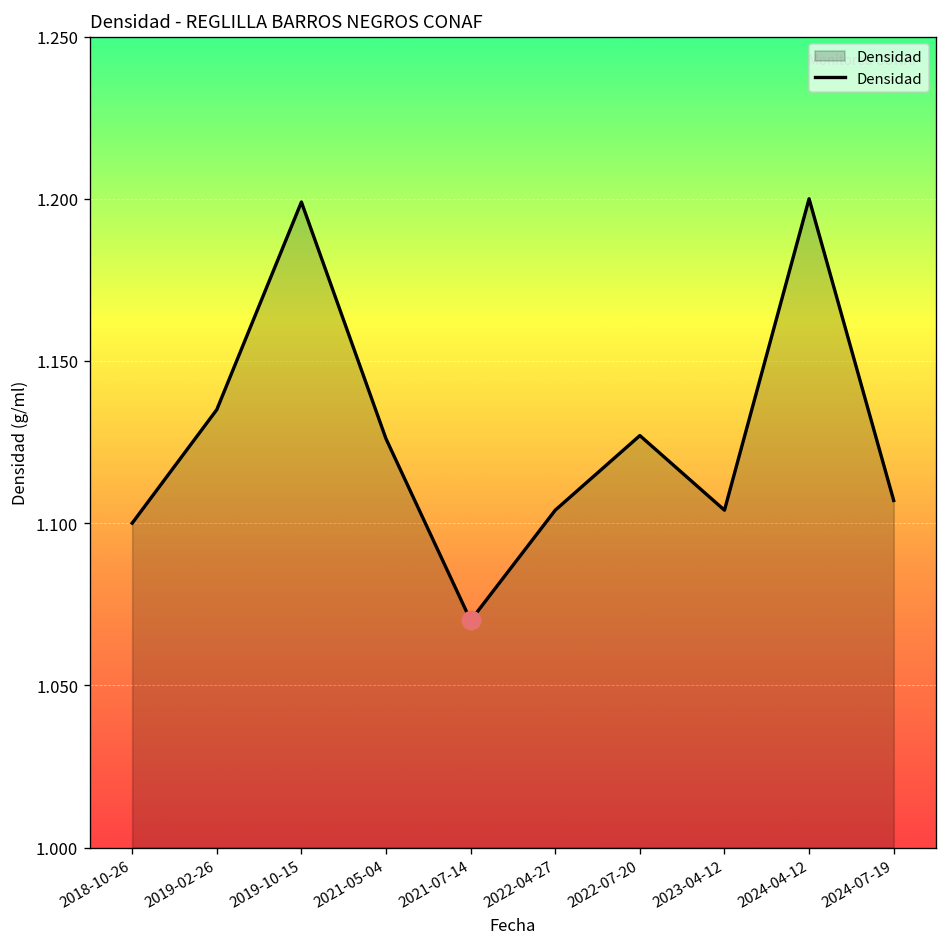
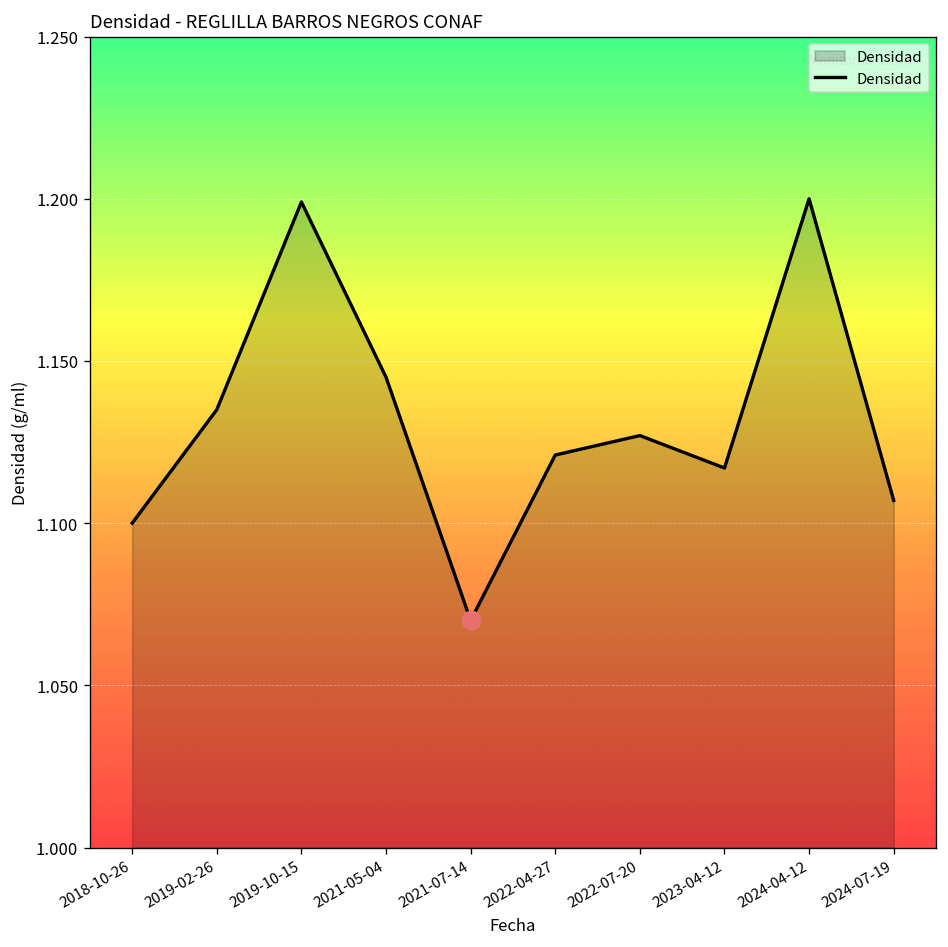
Densidad, 2021-05-04: 1.126 -> 1.145
Densidad, 2022-04-27: 1.104 -> 1.121
Densidad, 2023-04-12: 1.104 -> 1.117
